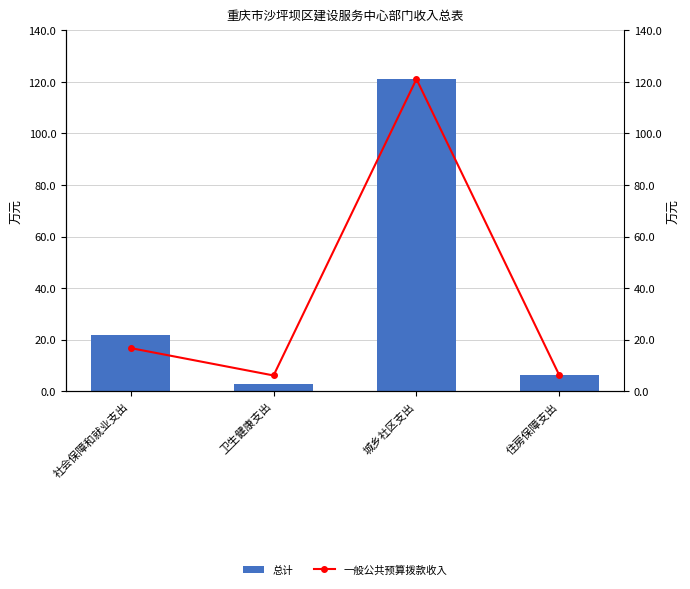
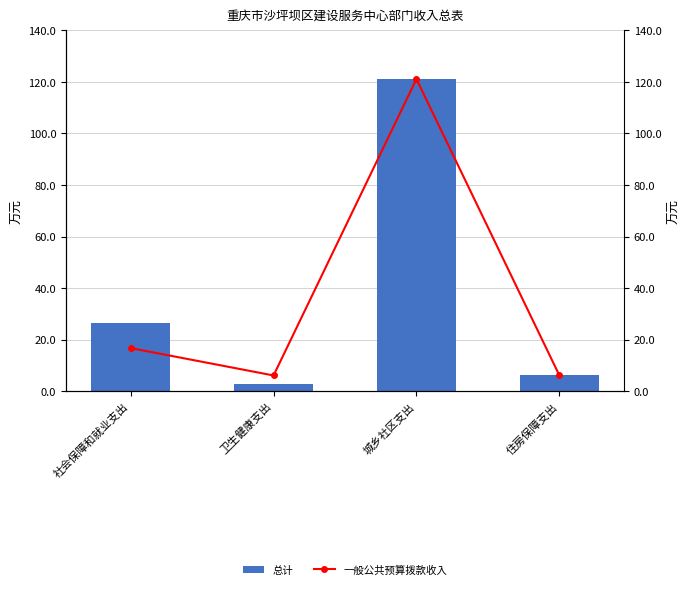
总计, 社会保障和就业支出: 22 -> 27
